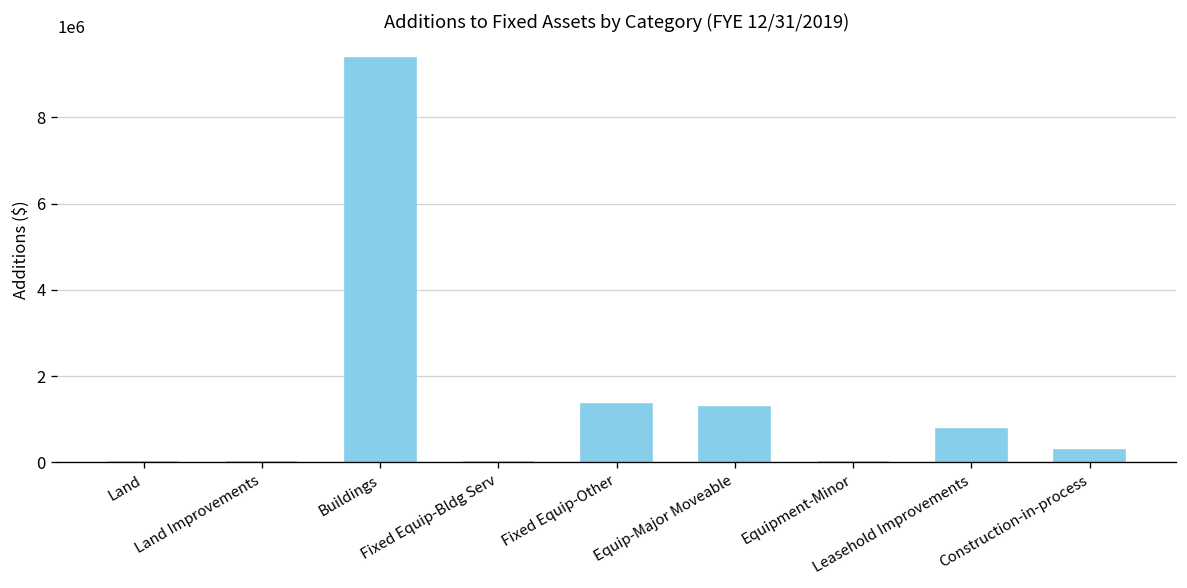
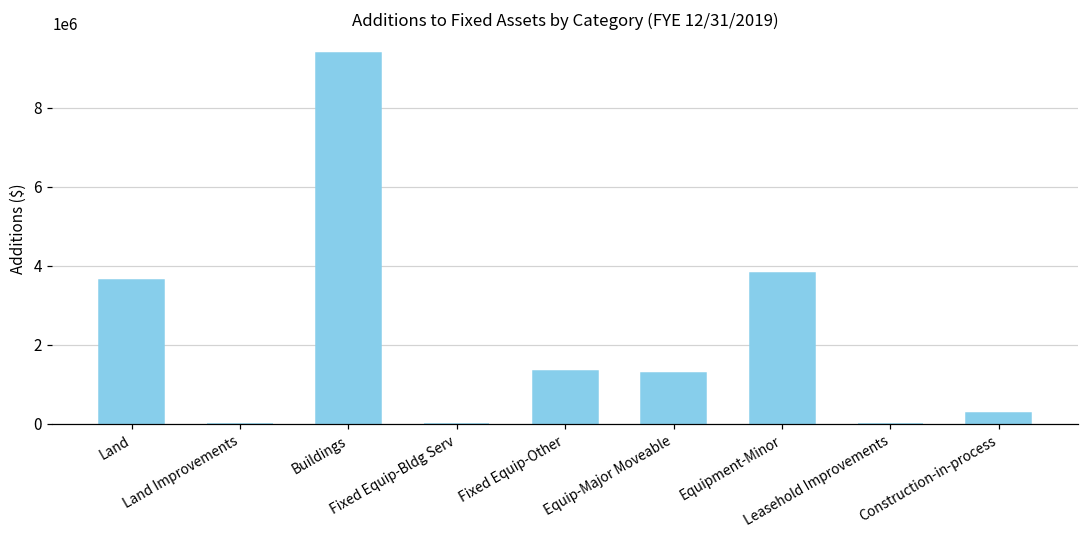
Land: 0 -> 3600000
Equipment-Minor: 0 -> 3800000
Leasehold Improvements: 800000 -> 0
